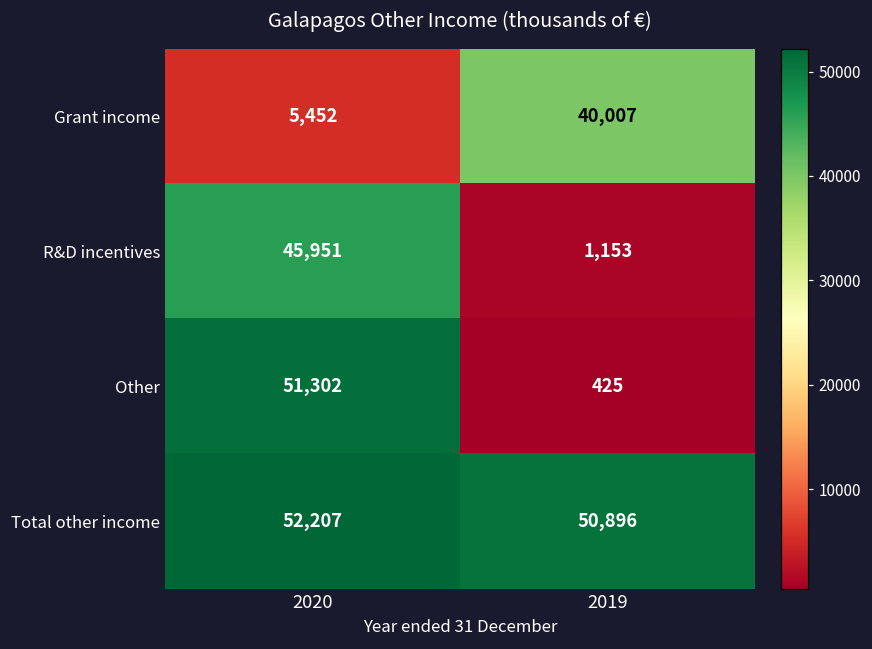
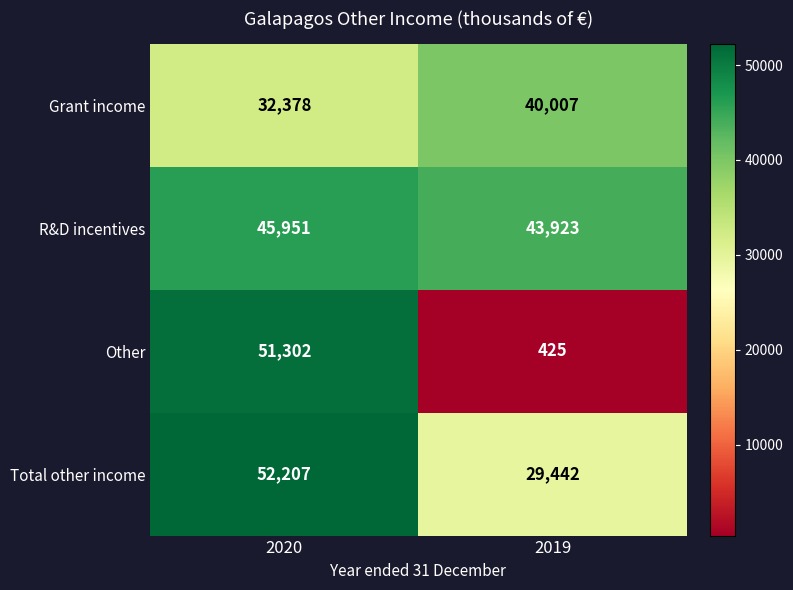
Grant income, 2020: 5,452 -> 32,378
R&D incentives, 2019: 1,153 -> 43,923
Total other income, 2019: 50,896 -> 29,442
